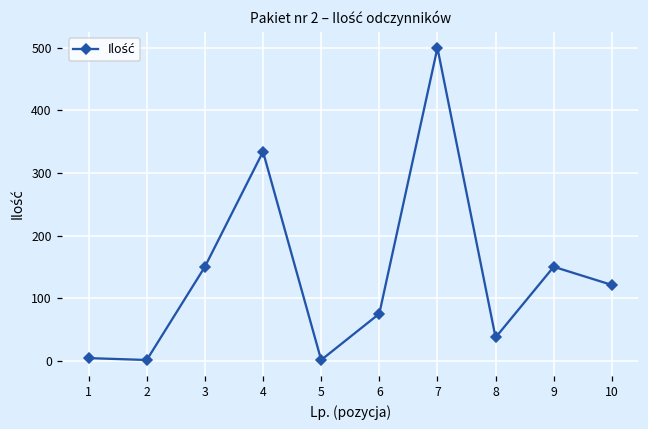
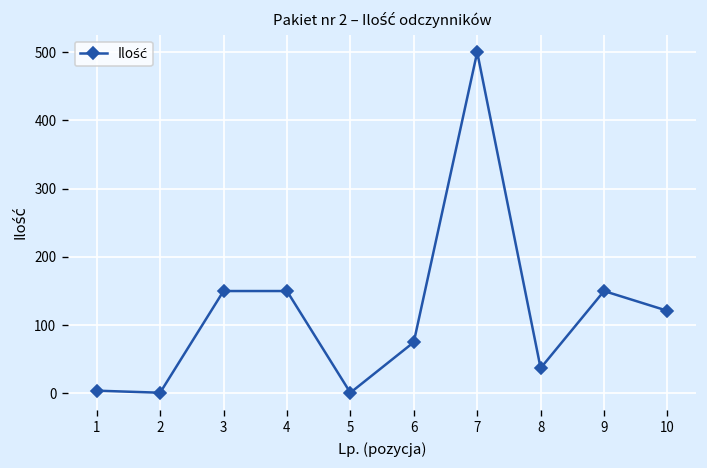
4: 330 -> 150
